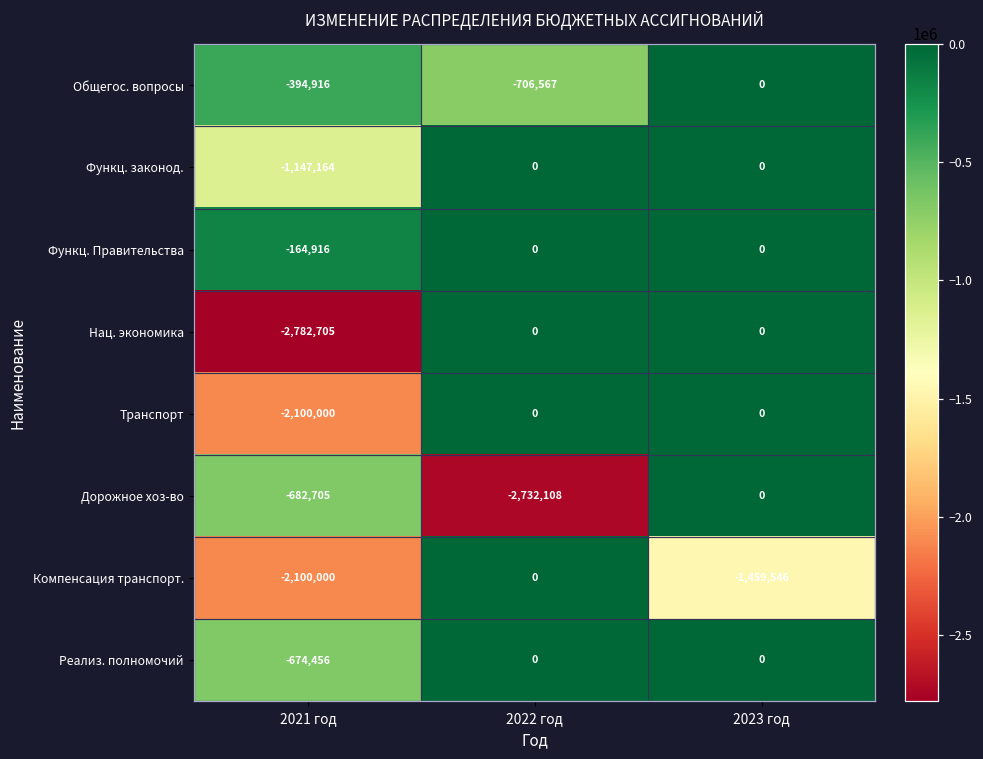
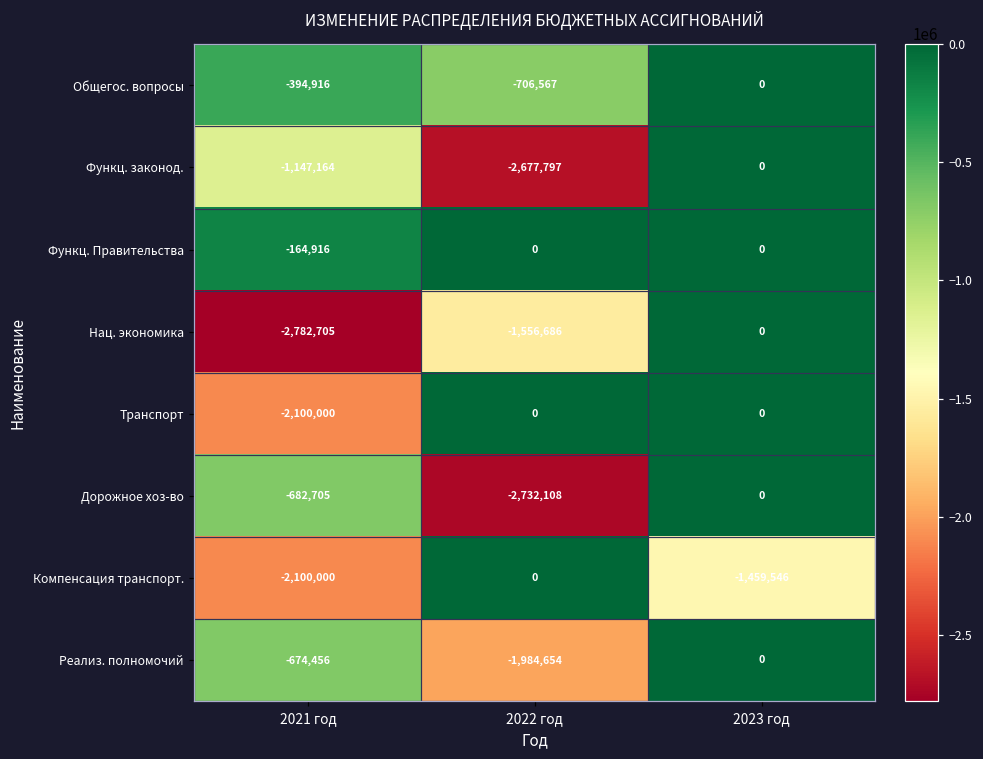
Функц. законод., 2022 год: 0 -> -2,677,797
Нац. экономика, 2022 год: 0 -> -1,556,686
Реализ. полномочий, 2022 год: 0 -> -1,984,654
